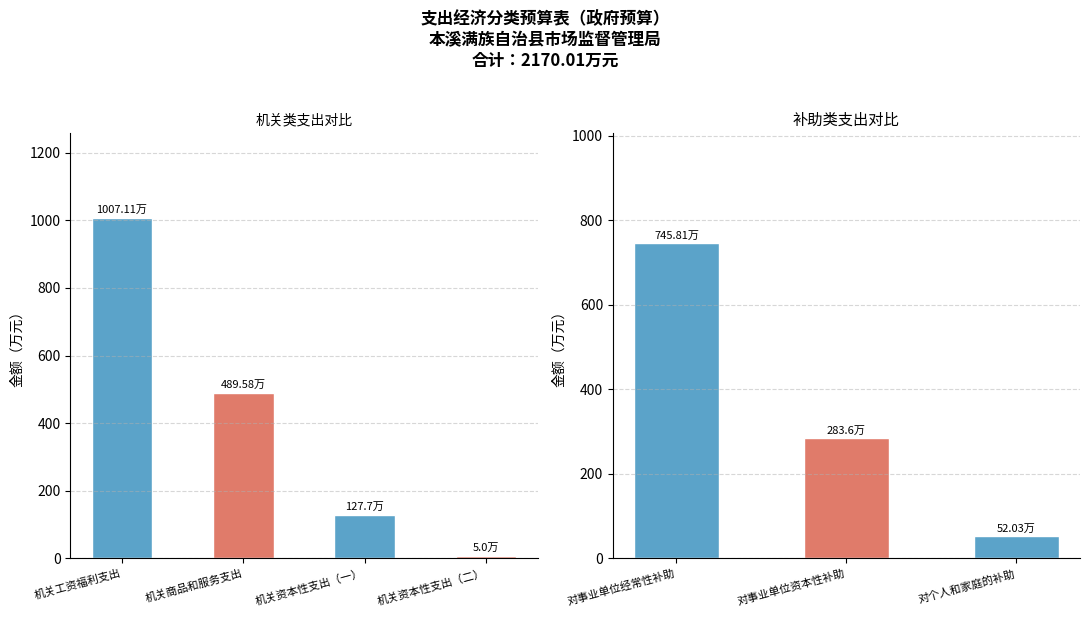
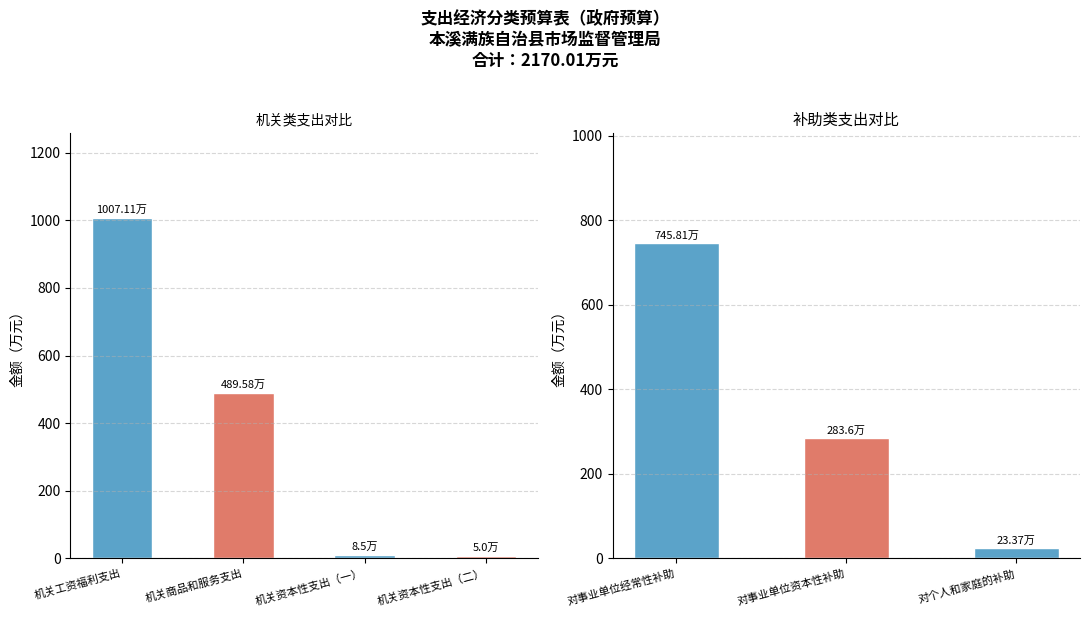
机关类支出对比, 机关资本性支出（一）: 127.7万 -> 8.5万
补助类支出对比, 对个人和家庭的补助: 52.03万 -> 23.37万
